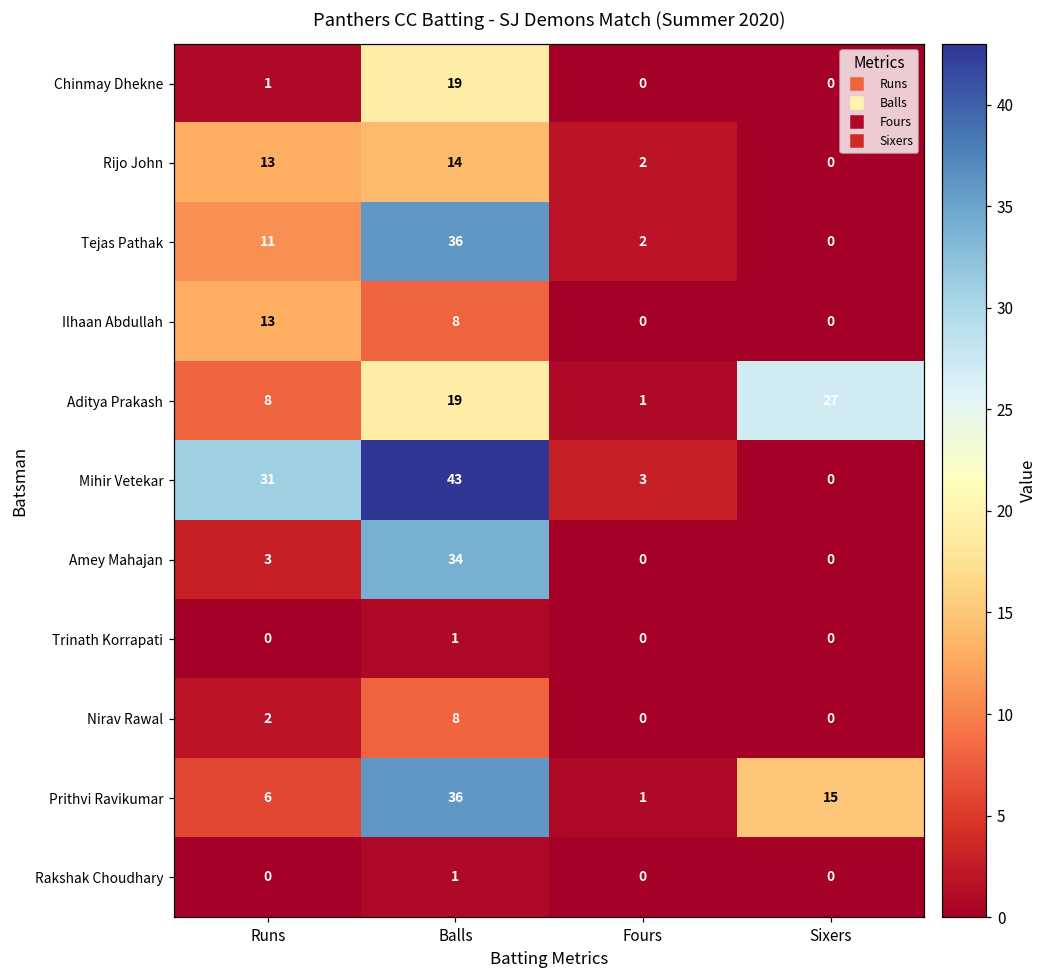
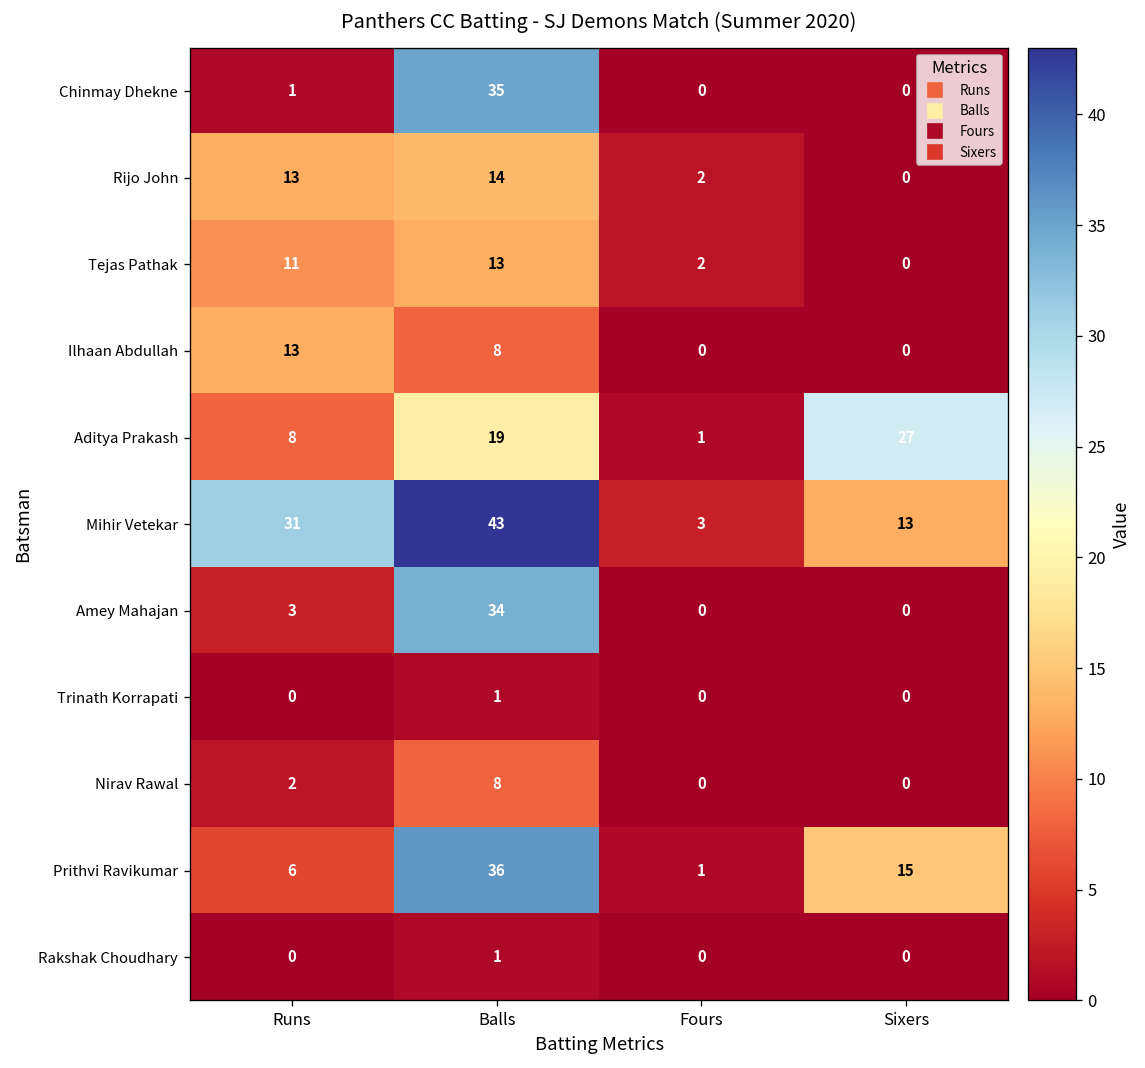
Chinmay Dhekne, Balls: 19 -> 35
Tejas Pathak, Balls: 36 -> 13
Mihir Vetekar, Sixers: 0 -> 13
